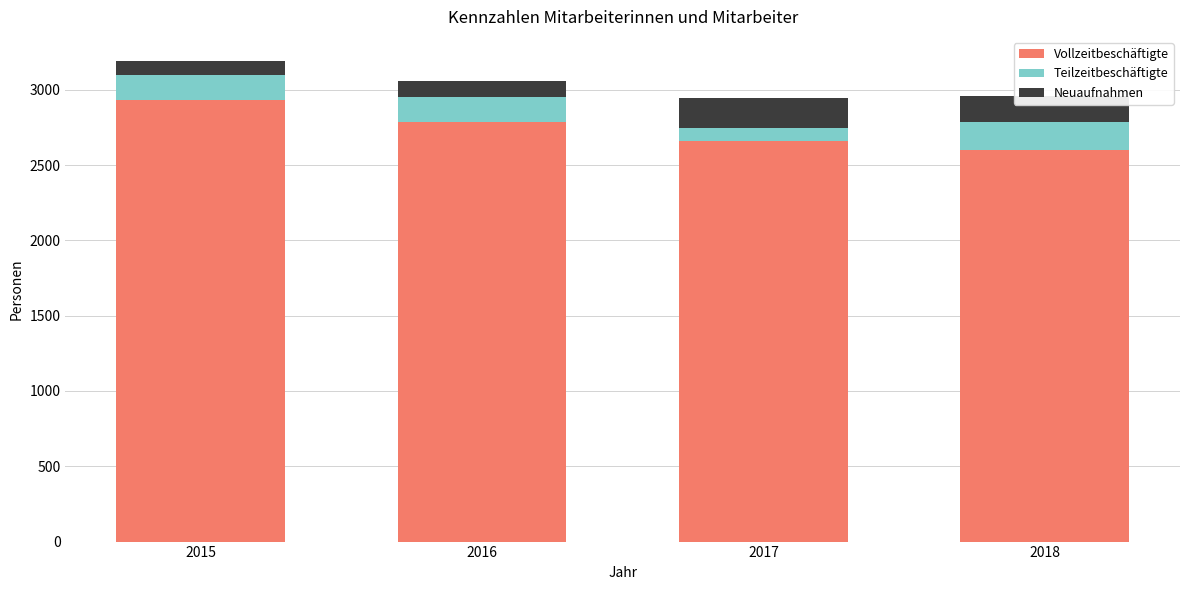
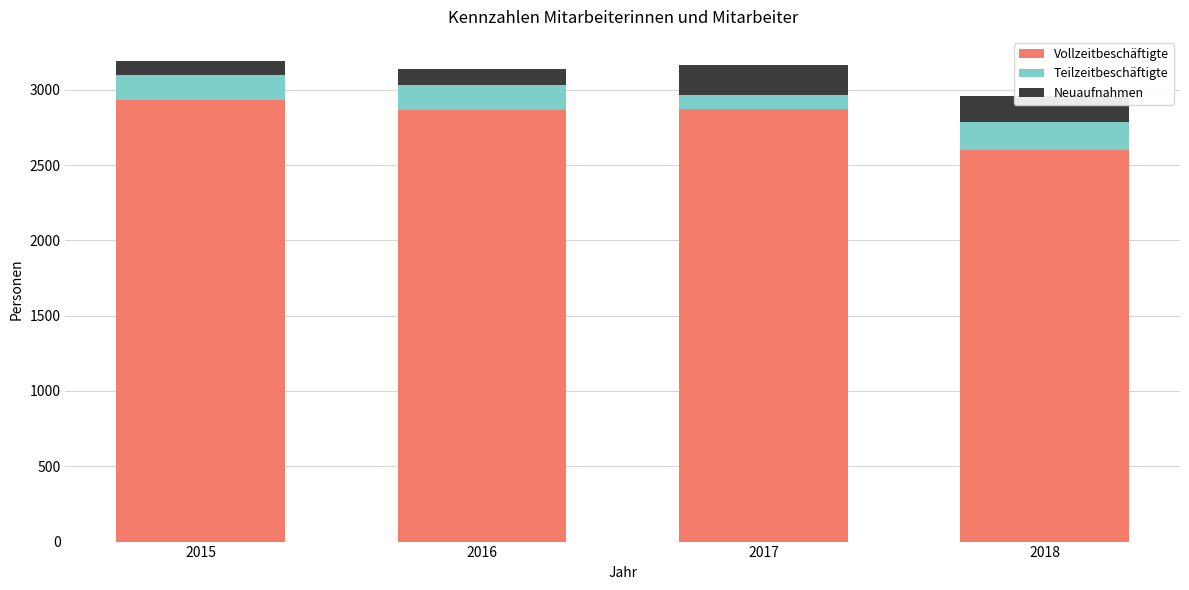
Vollzeitbeschäftigte, 2016: 2790 -> 2870
Vollzeitbeschäftigte, 2017: 2660 -> 2880
